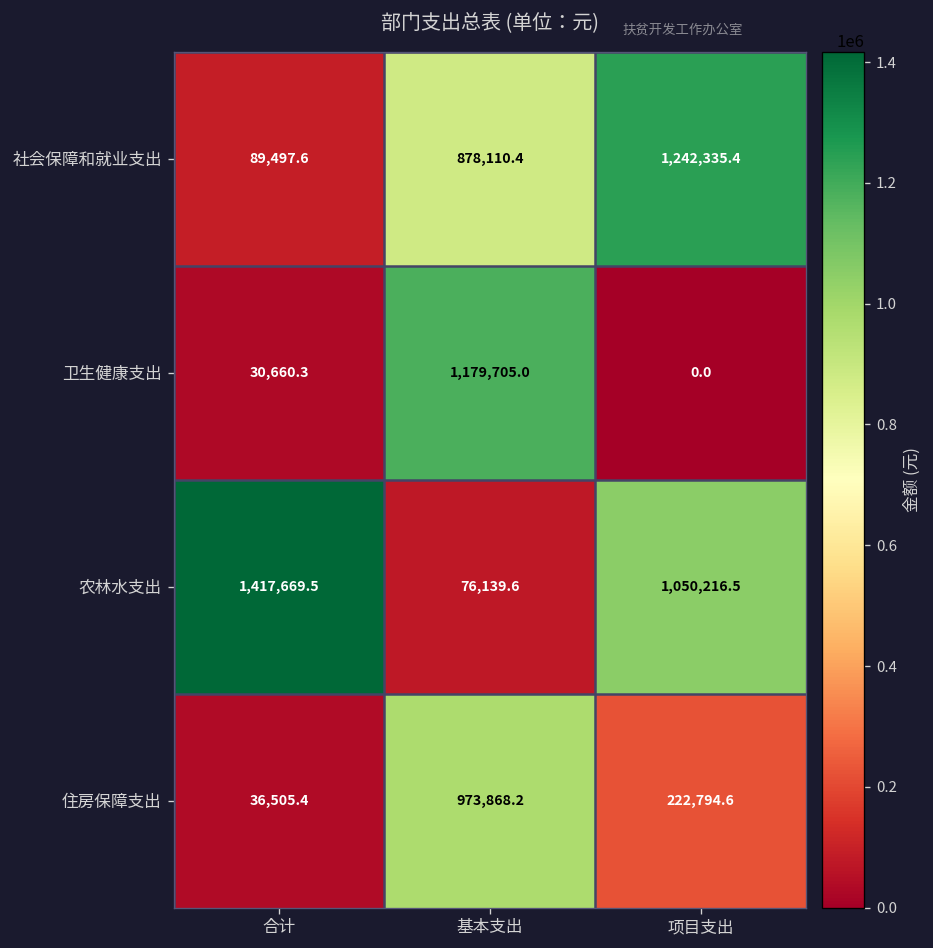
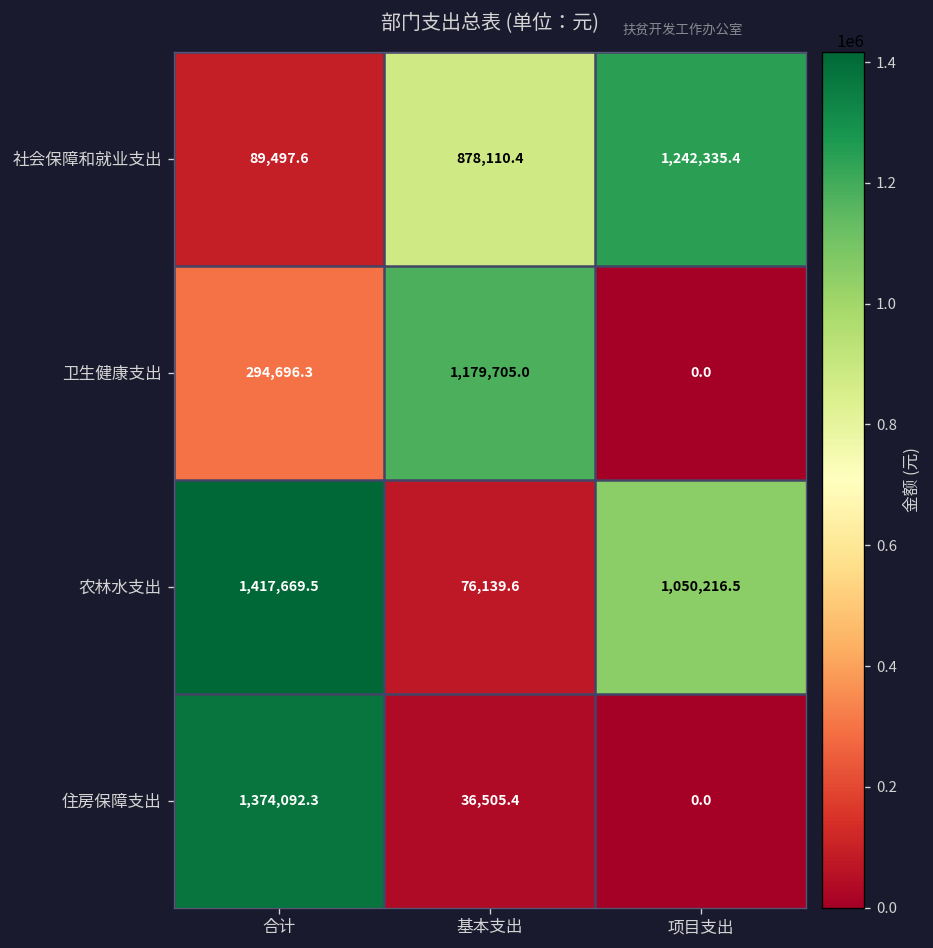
卫生健康支出, 合计: 30,660.3 -> 294,696.3
住房保障支出, 合计: 36,505.4 -> 1,374,092.3
住房保障支出, 基本支出: 973,868.2 -> 36,505.4
住房保障支出, 项目支出: 222,794.6 -> 0.0
